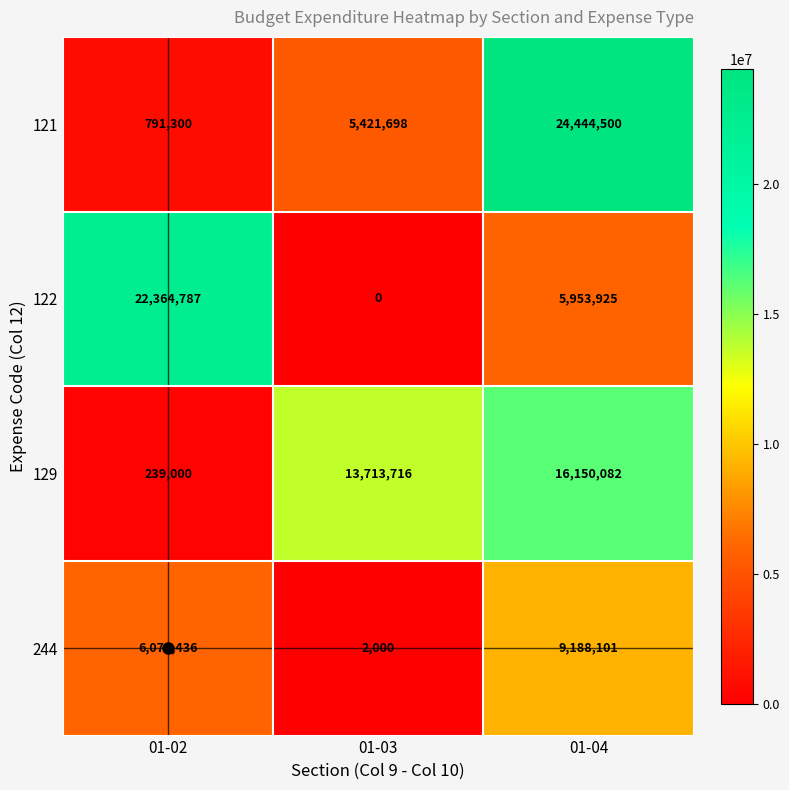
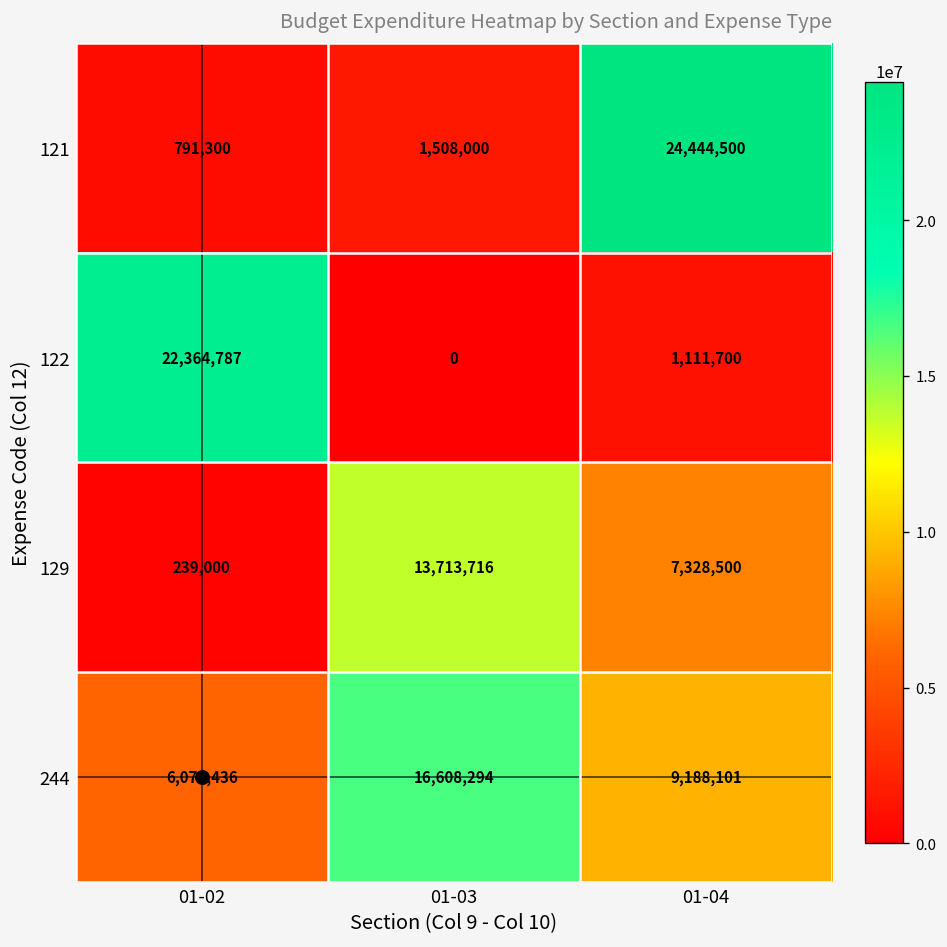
121, 01-03: 5,421,698 -> 1,508,000
122, 01-04: 5,953,925 -> 1,111,700
129, 01-04: 16,150,082 -> 7,328,500
244, 01-03: 2,000 -> 16,608,294
